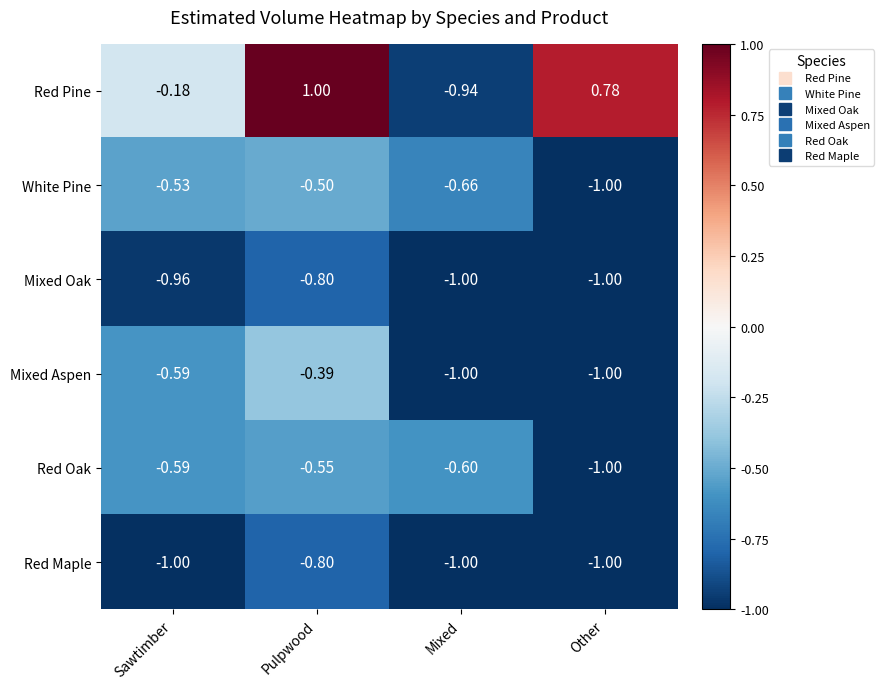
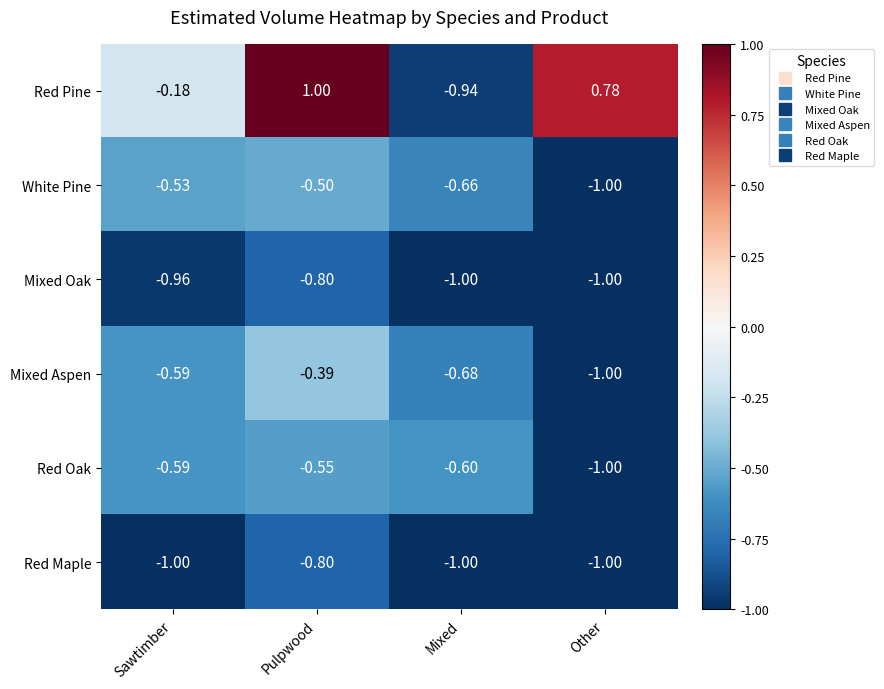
Mixed Aspen, Mixed: -1.00 -> -0.68
